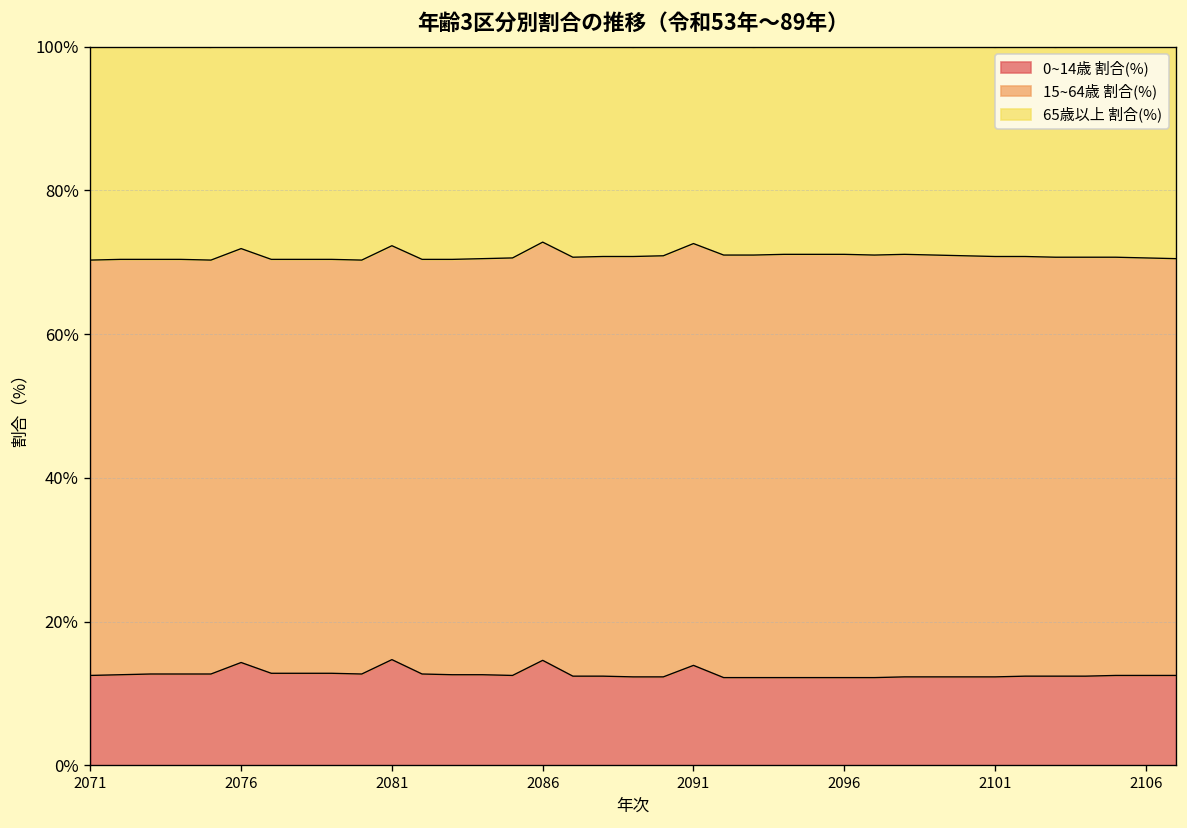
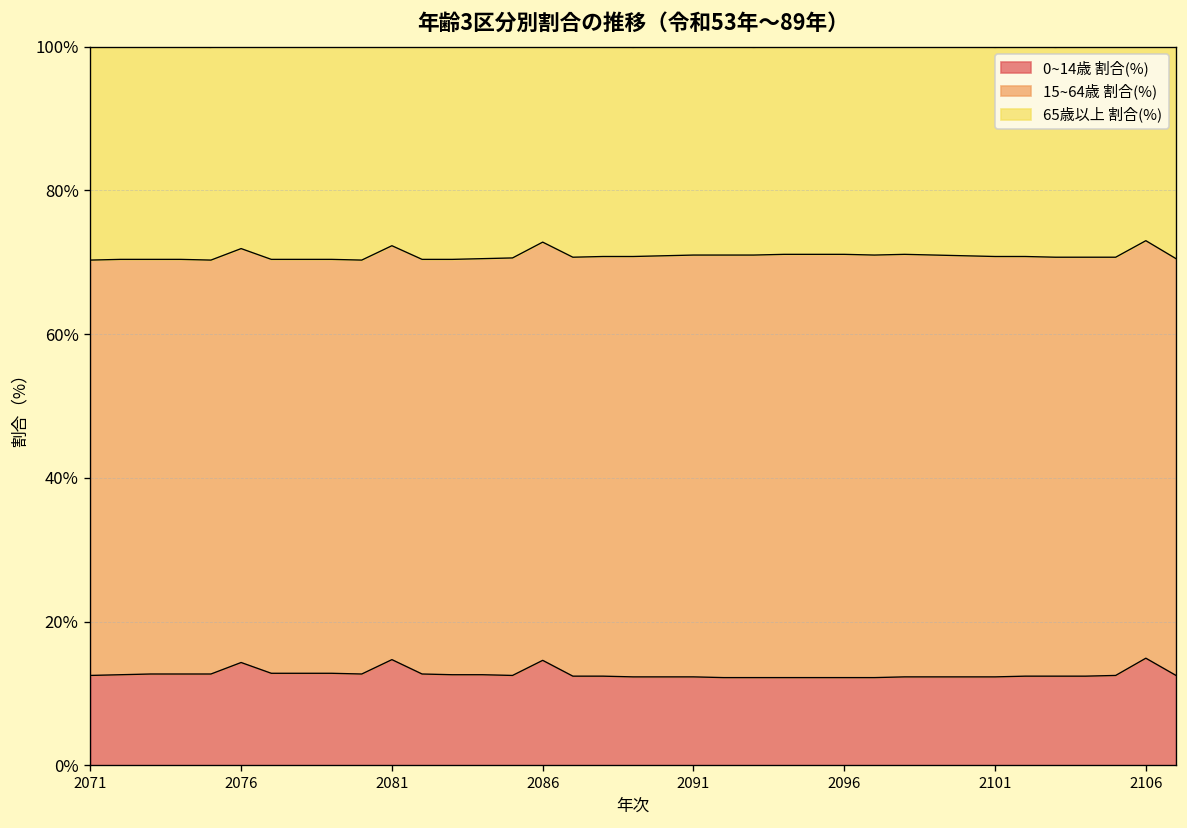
0~14歳 割合(%), 2091: 14% -> 12%
0~14歳 割合(%), 2106: 13% -> 15%
